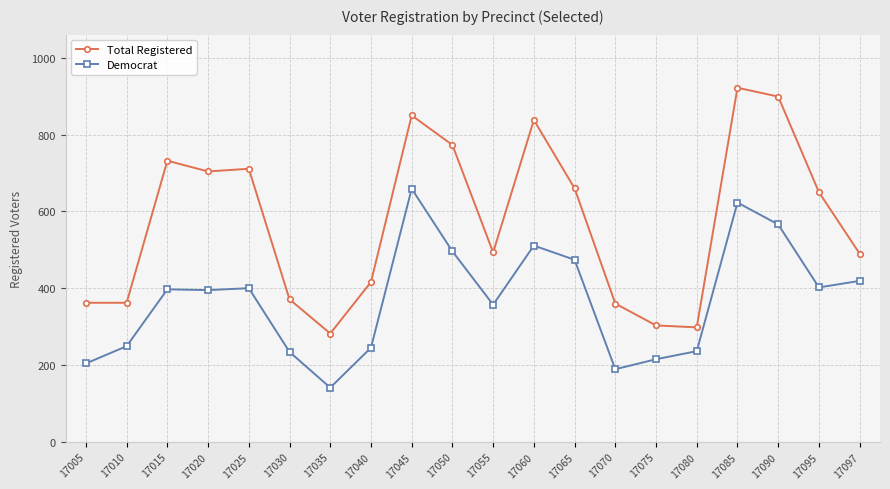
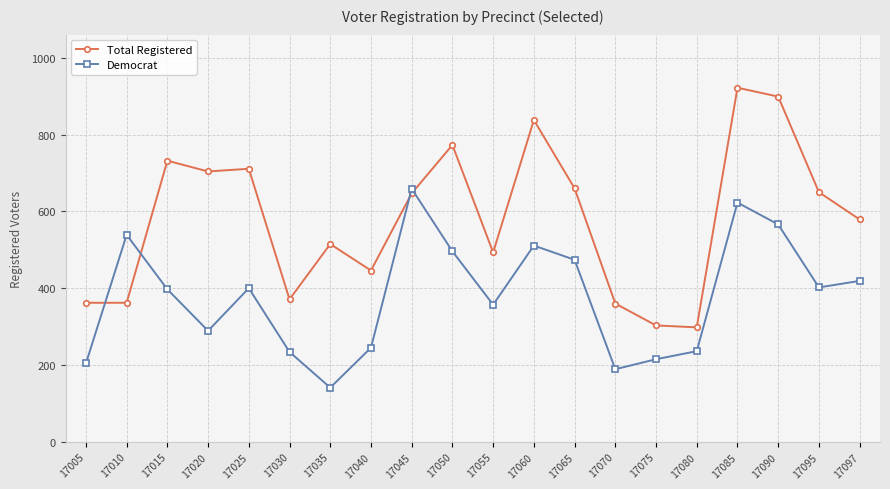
Democrat, 17010: 250 -> 540
Democrat, 17020: 400 -> 290
Total Registered, 17035: 280 -> 520
Total Registered, 17040: 420 -> 450
Total Registered, 17045: 850 -> 650
Total Registered, 17097: 490 -> 580
